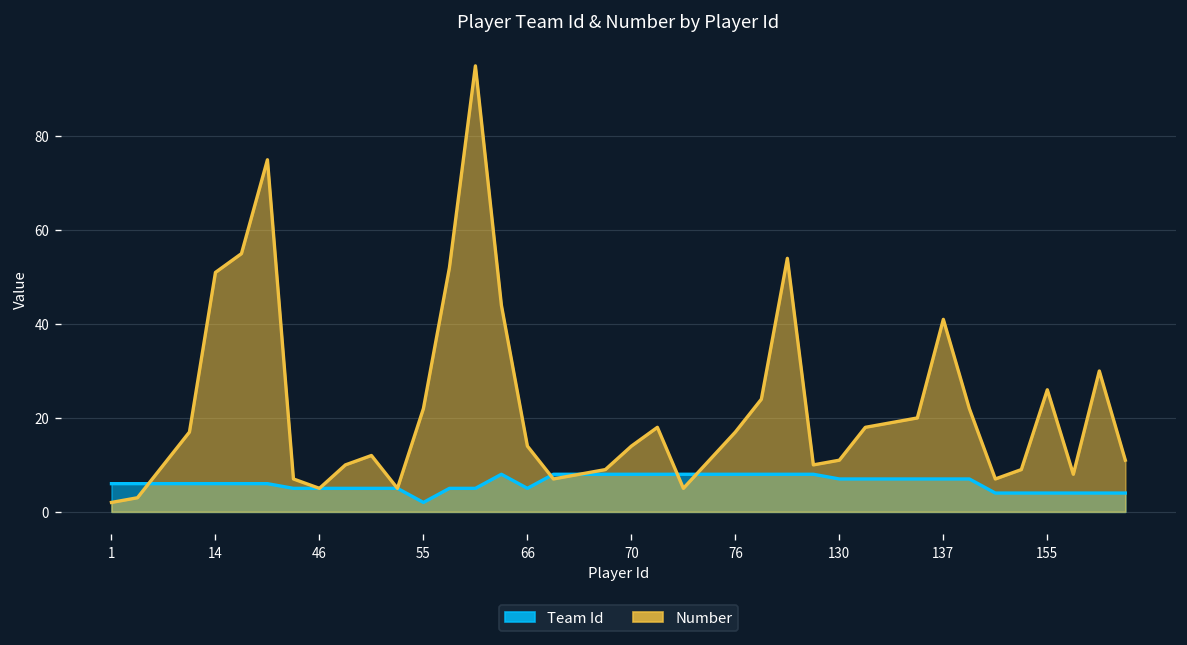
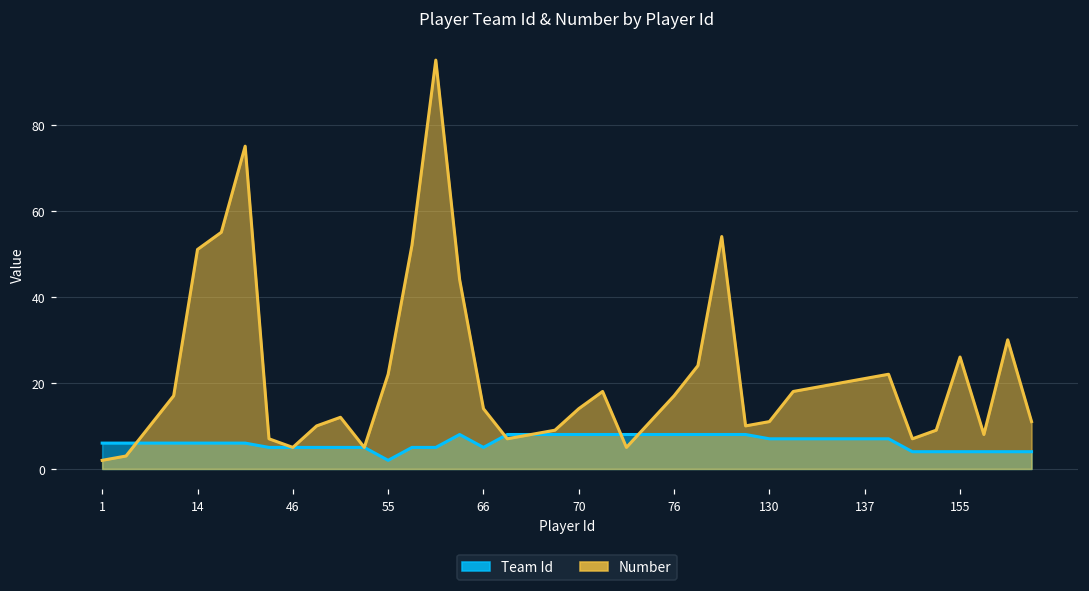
Number, 137: 41 -> 21
